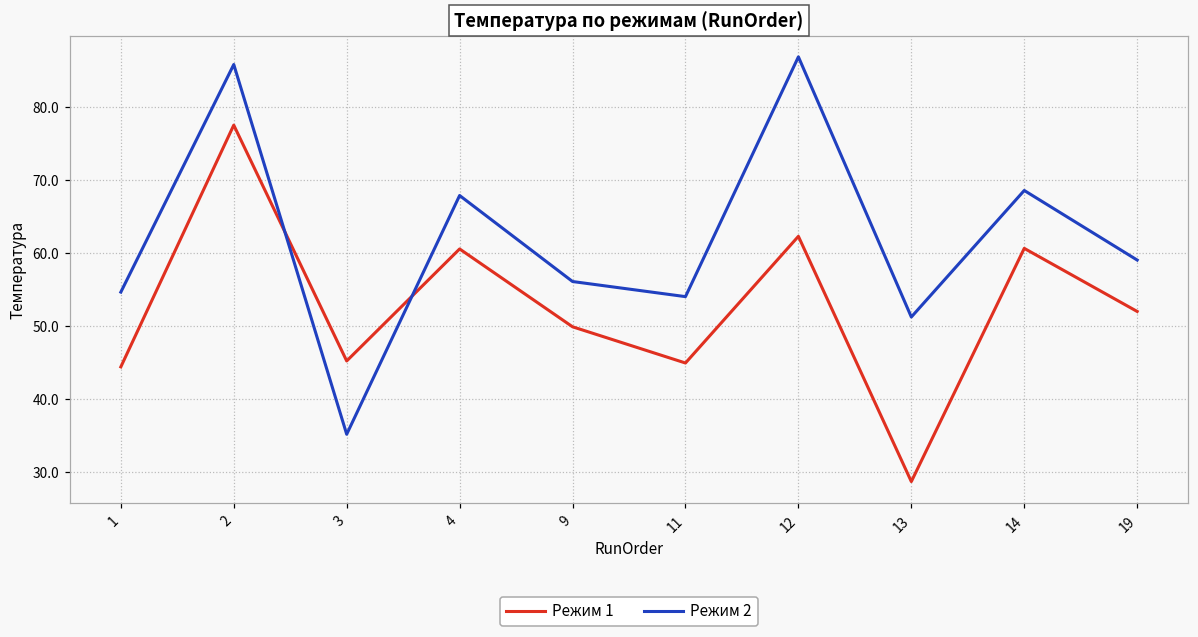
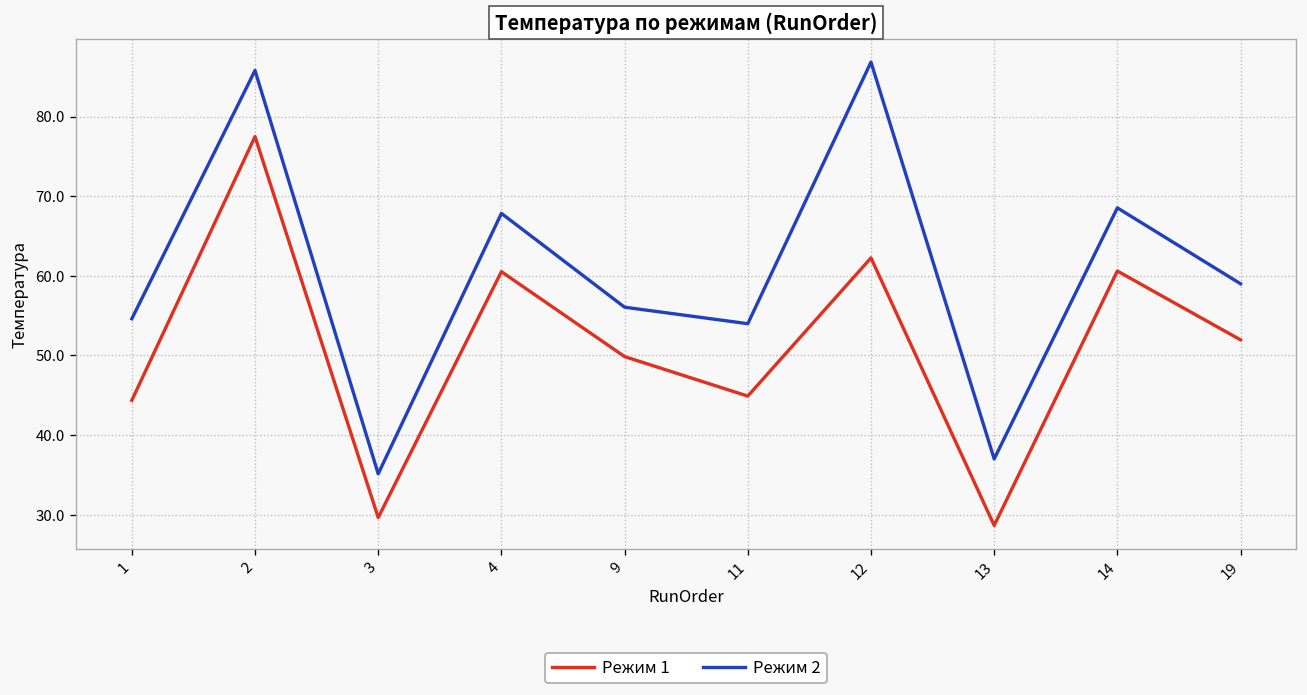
Режим 1, 3: 45 -> 30
Режим 2, 13: 51 -> 37
